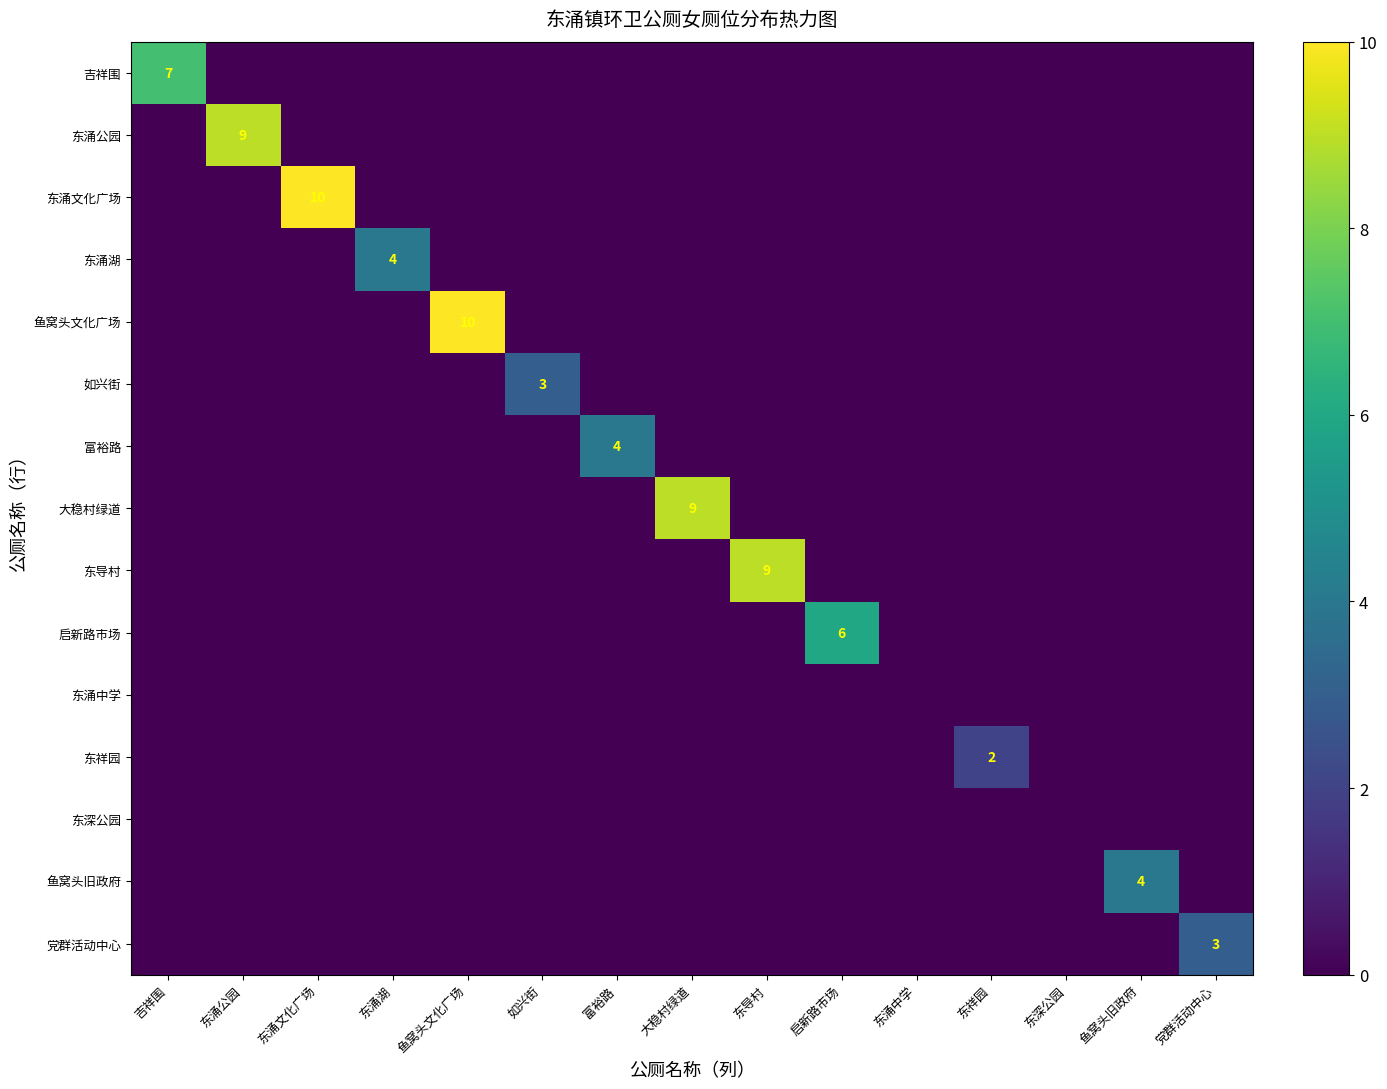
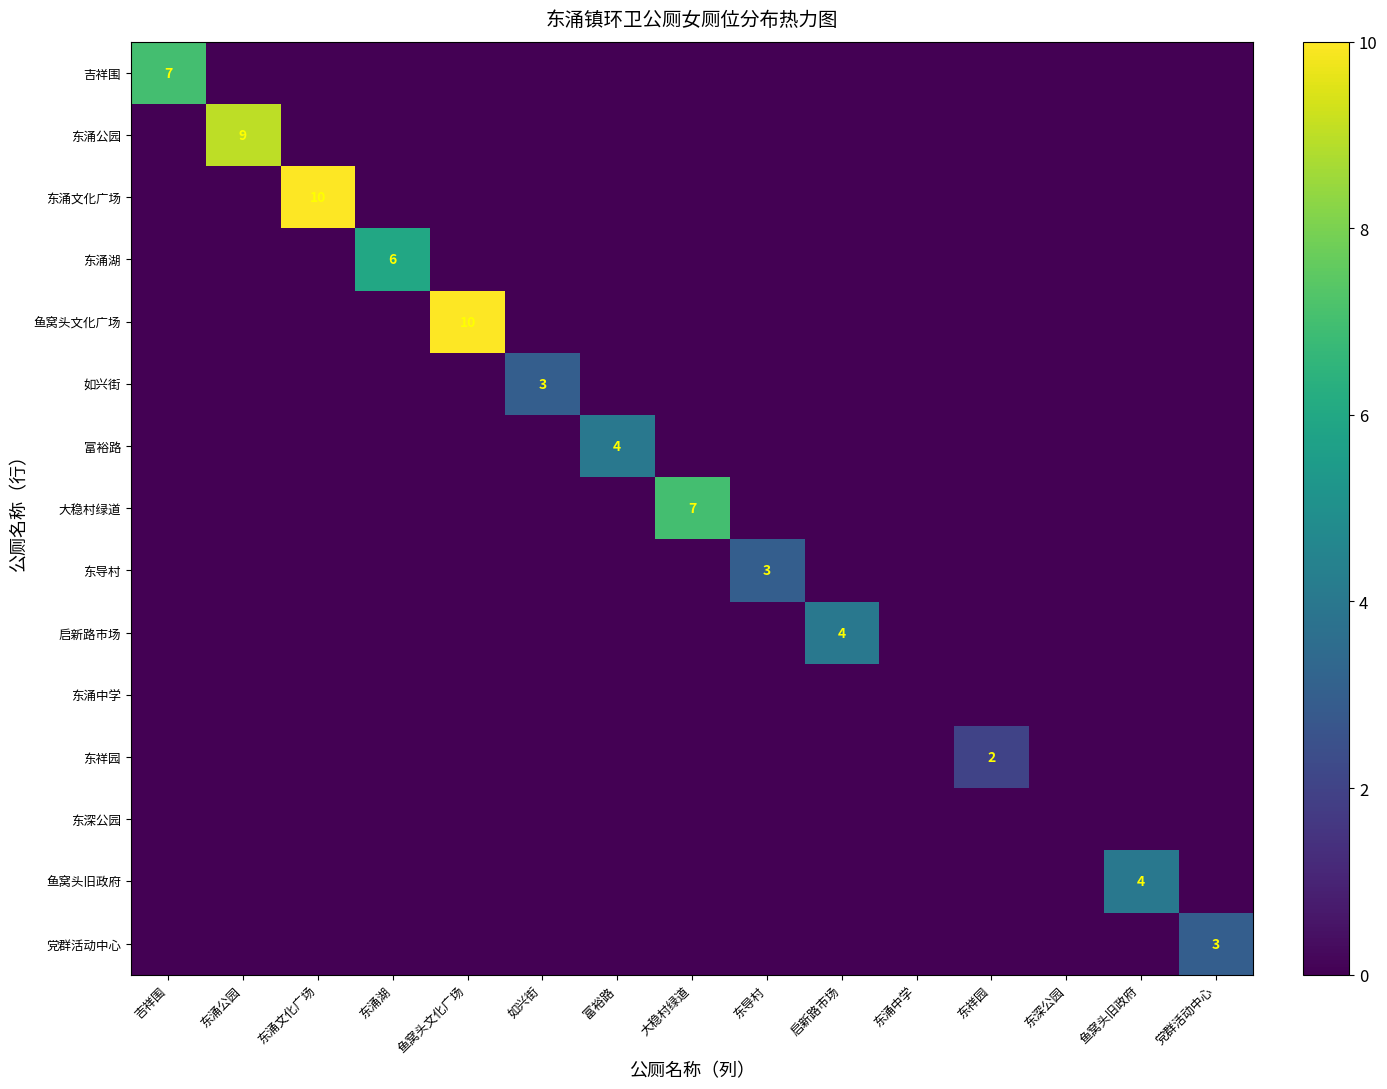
东涌湖, 东涌湖: 4 -> 6
大稳村绿道, 大稳村绿道: 9 -> 7
东导村, 东导村: 9 -> 3
启新路市场, 启新路市场: 6 -> 4
